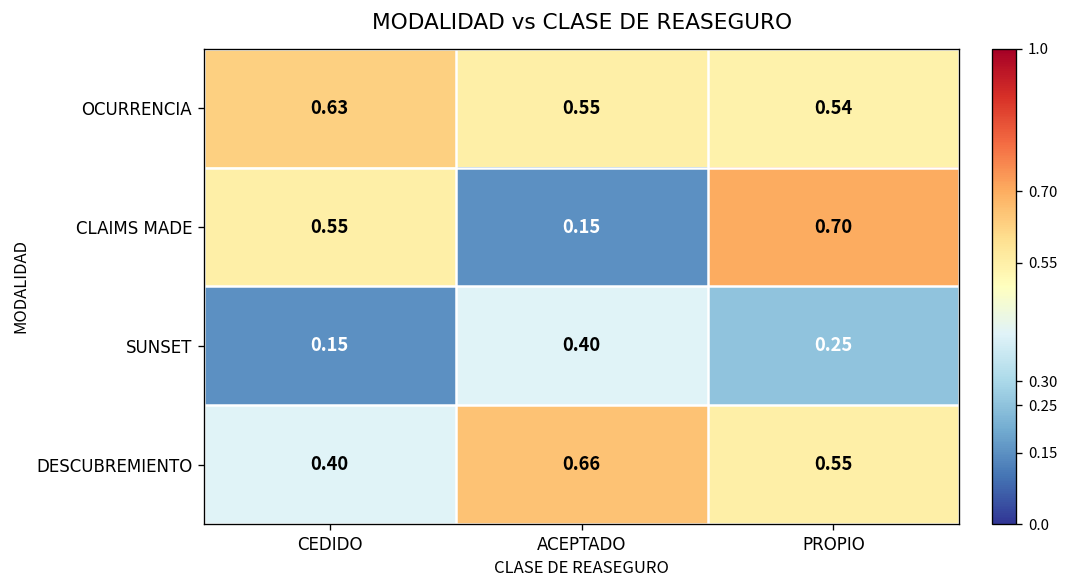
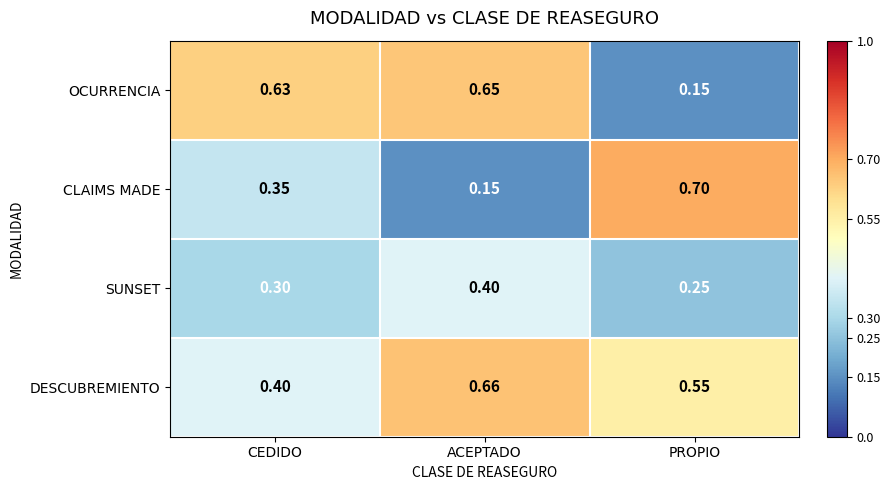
OCURRENCIA, ACEPTADO: 0.55 -> 0.65
OCURRENCIA, PROPIO: 0.54 -> 0.15
CLAIMS MADE, CEDIDO: 0.55 -> 0.35
SUNSET, CEDIDO: 0.15 -> 0.30
